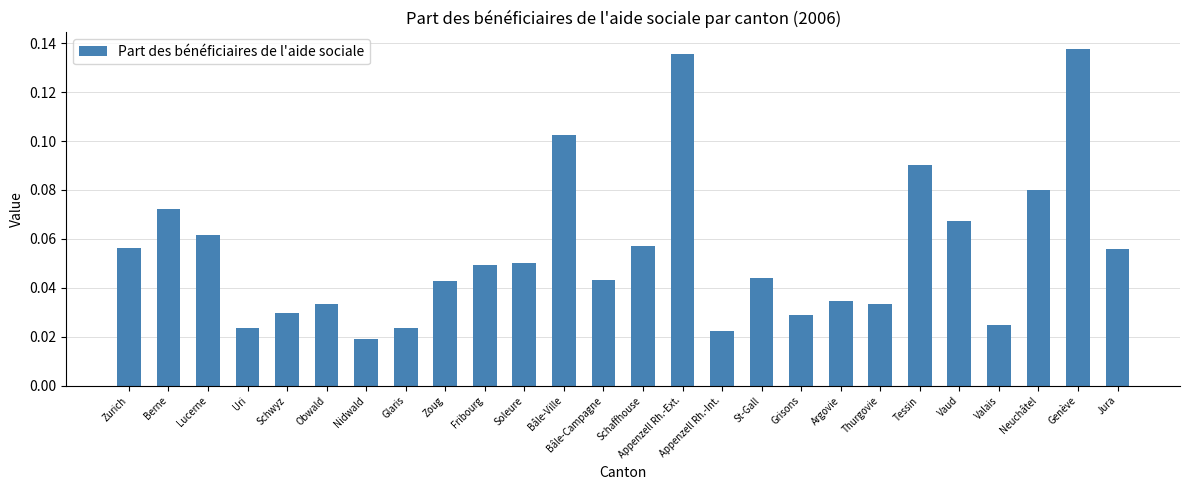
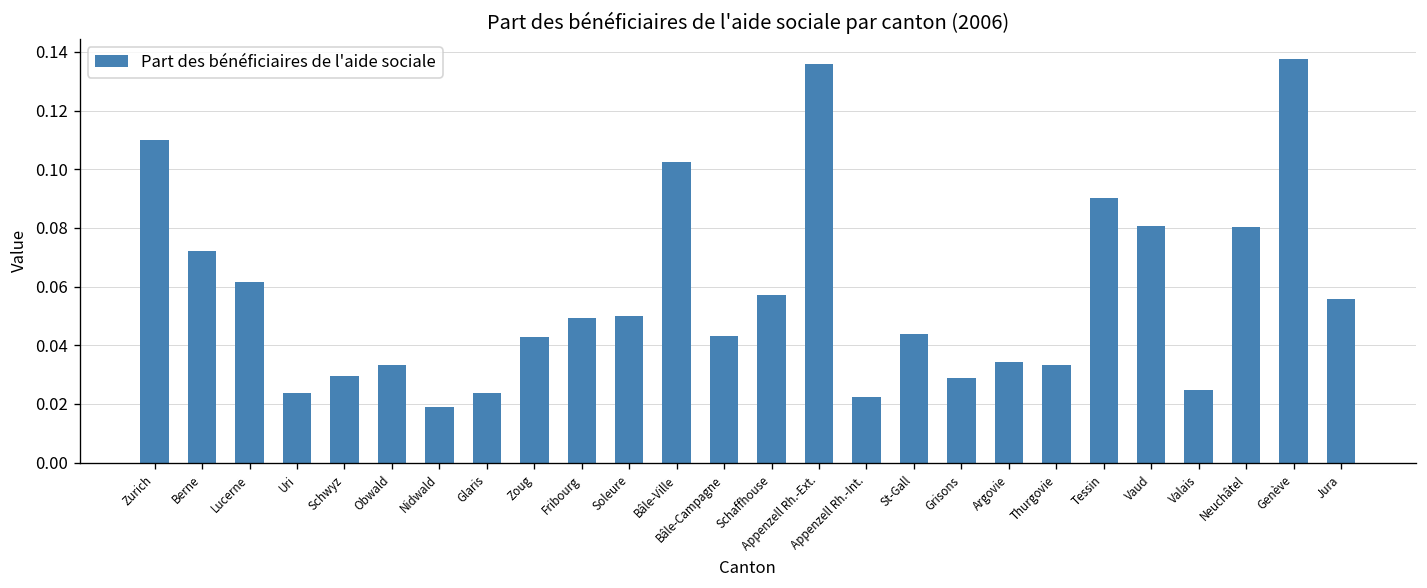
Zurich: 0.056 -> 0.110
Vaud: 0.067 -> 0.081
